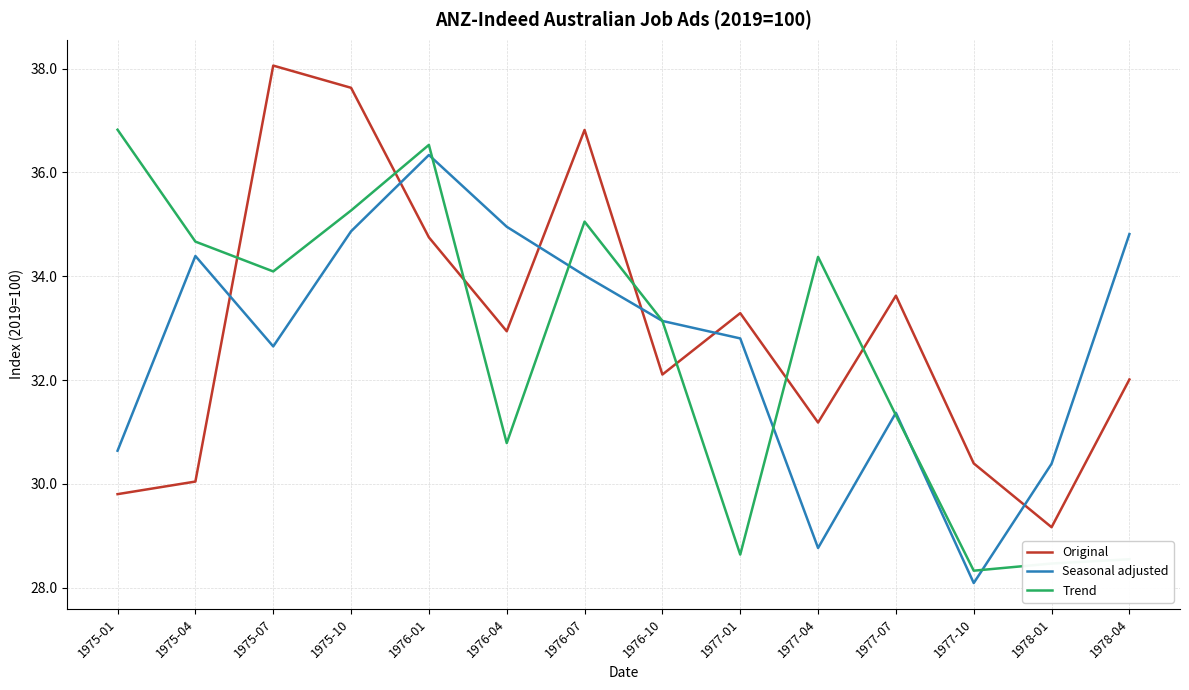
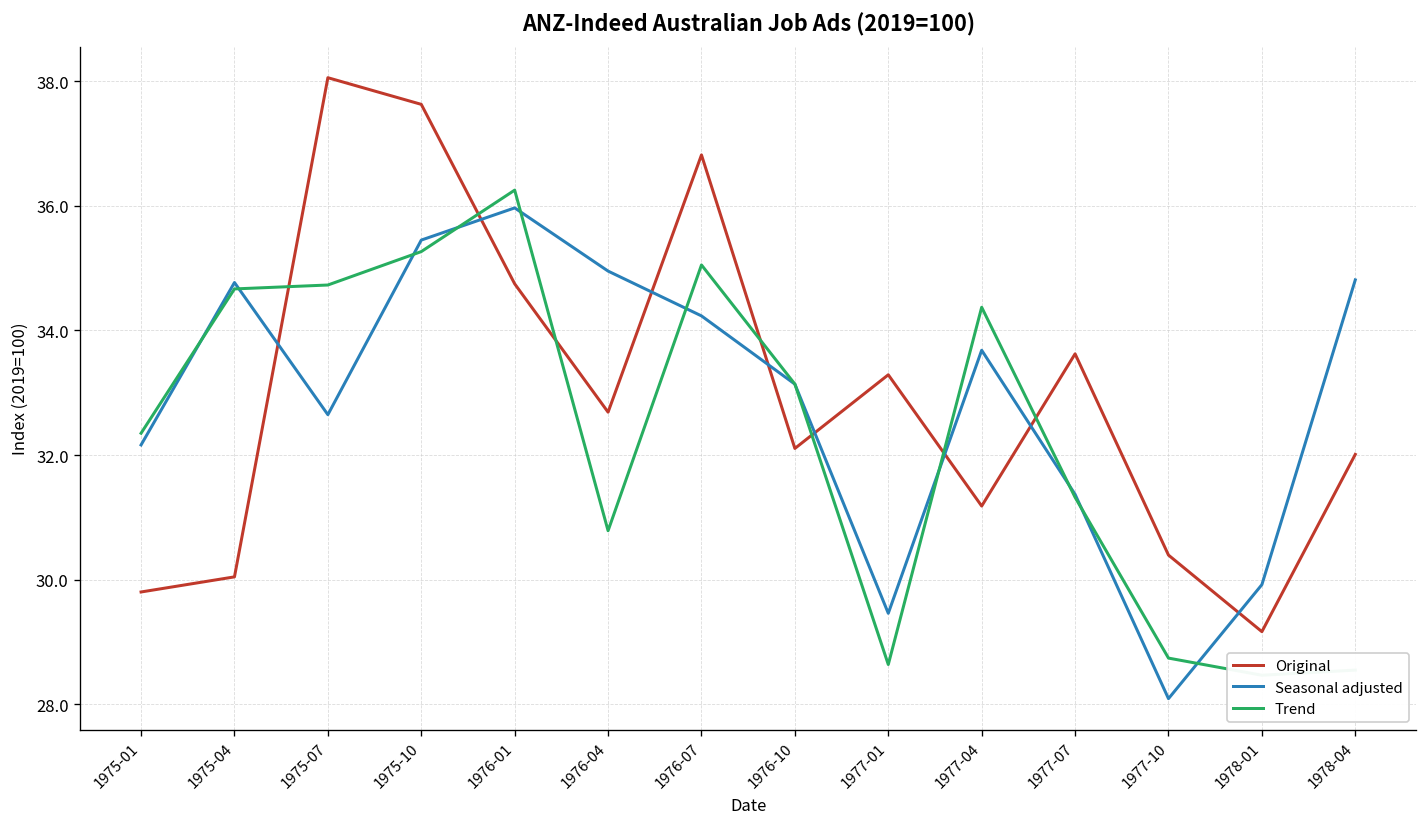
Seasonal adjusted, 1975-01: 30.6 -> 32.2
Trend, 1975-01: 36.8 -> 32.4
Seasonal adjusted, 1975-04: 34.4 -> 34.8
Trend, 1975-07: 34.1 -> 34.7
Seasonal adjusted, 1975-10: 34.9 -> 35.5
Seasonal adjusted, 1976-01: 36.3 -> 36.0
Trend, 1976-01: 36.5 -> 36.3
Original, 1976-04: 32.9 -> 32.7
Seasonal adjusted, 1976-07: 34.0 -> 34.2
Seasonal adjusted, 1977-01: 32.8 -> 29.5
Seasonal adjusted, 1977-04: 28.8 -> 33.7
Trend, 1977-10: 28.3 -> 28.7
Seasonal adjusted, 1978-01: 30.4 -> 29.9
